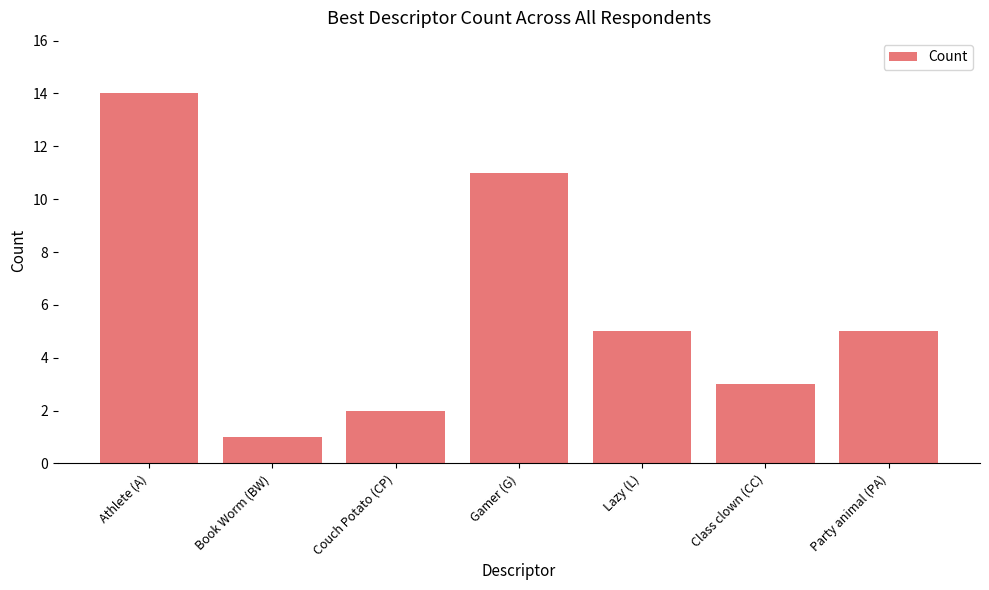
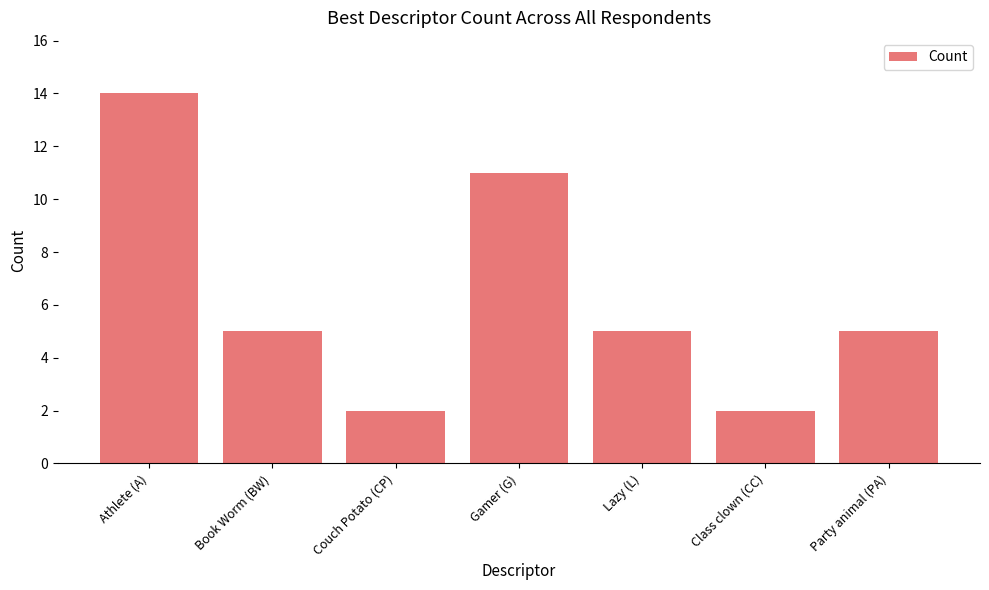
Book Worm (BW): 1 -> 5
Class clown (CC): 3 -> 2
